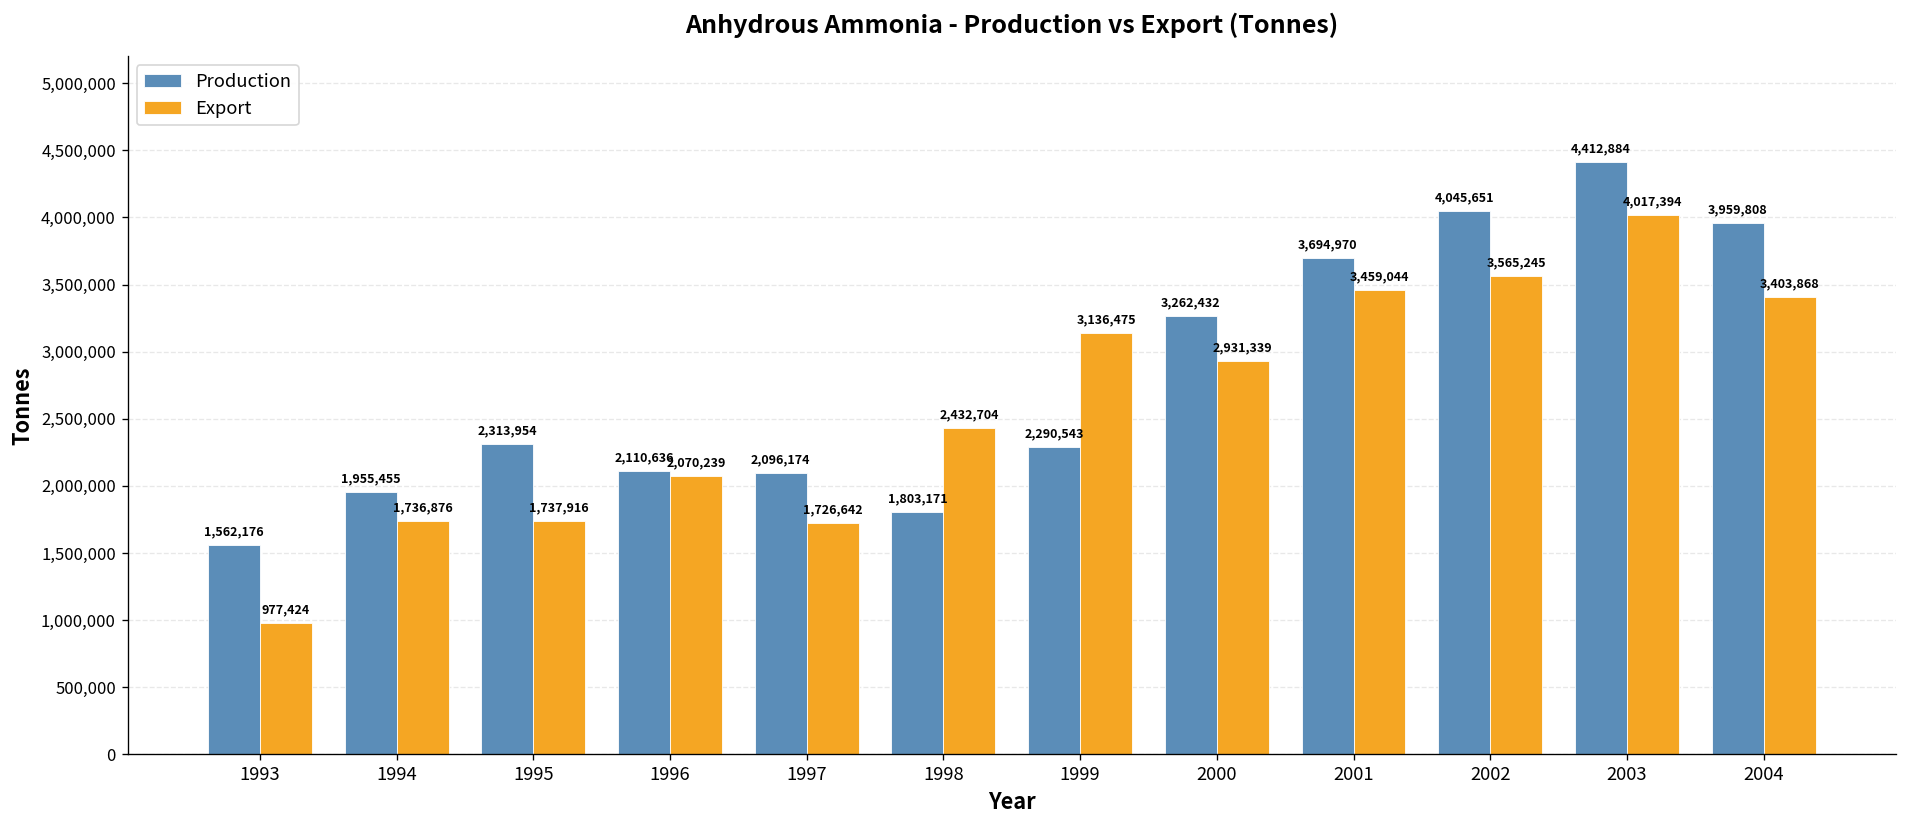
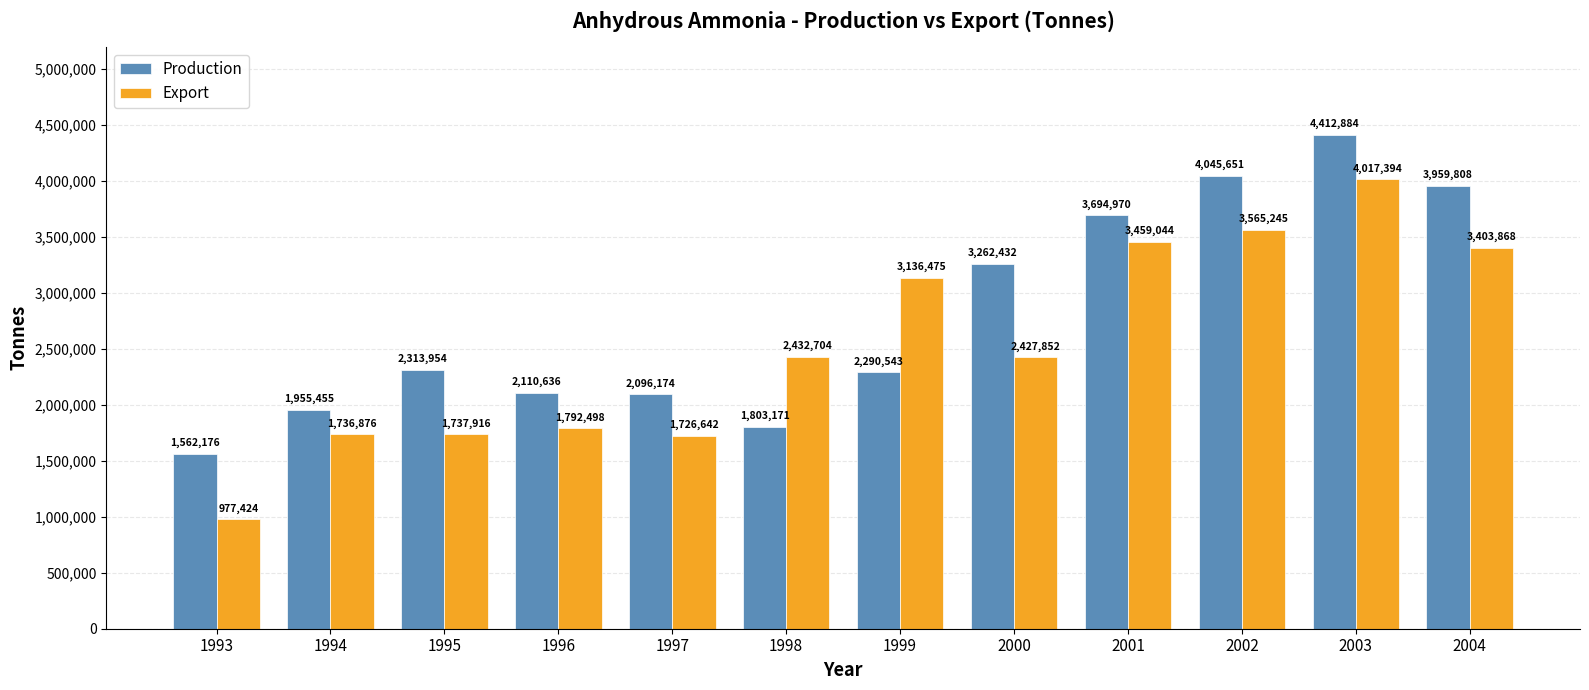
Export, 1996: 2,070,239 -> 1,792,498
Export, 2000: 2,931,339 -> 2,427,852
